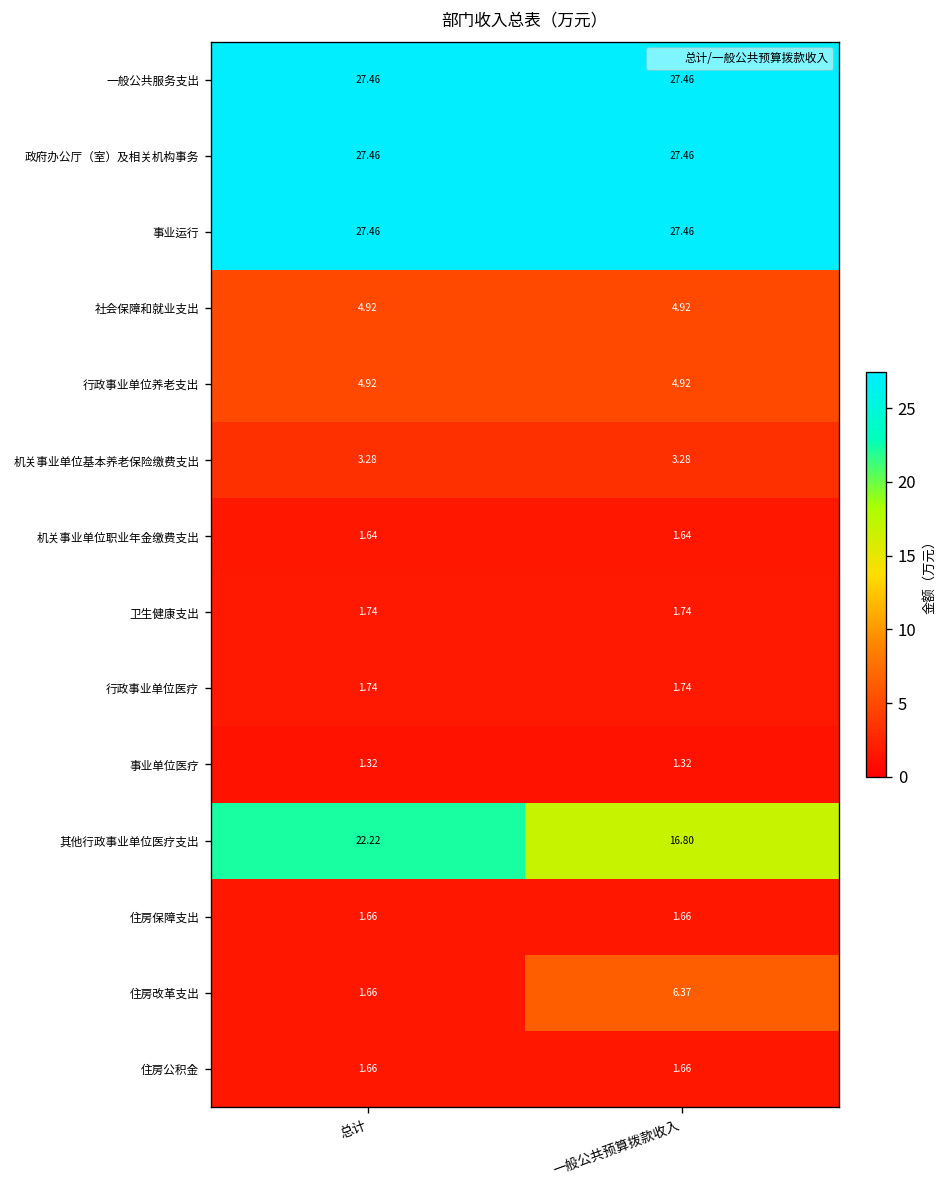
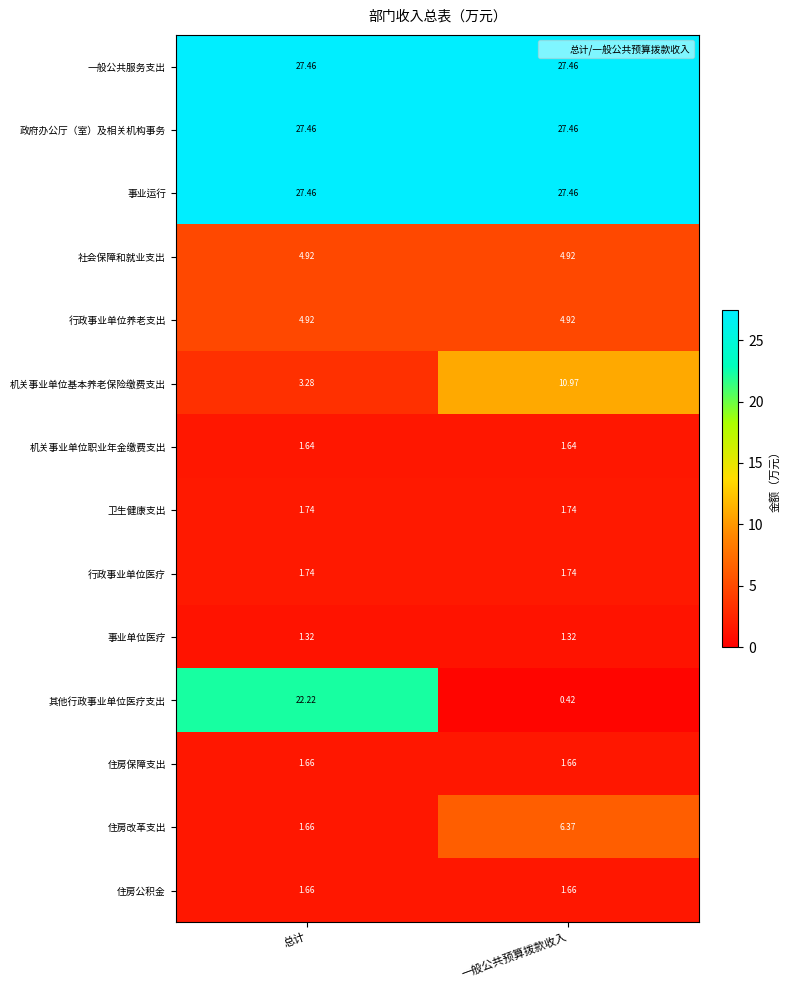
机关事业单位基本养老保险缴费支出, 一般公共预算拨款收入: 3.28 -> 10.97
其他行政事业单位医疗支出, 一般公共预算拨款收入: 16.80 -> 0.42
